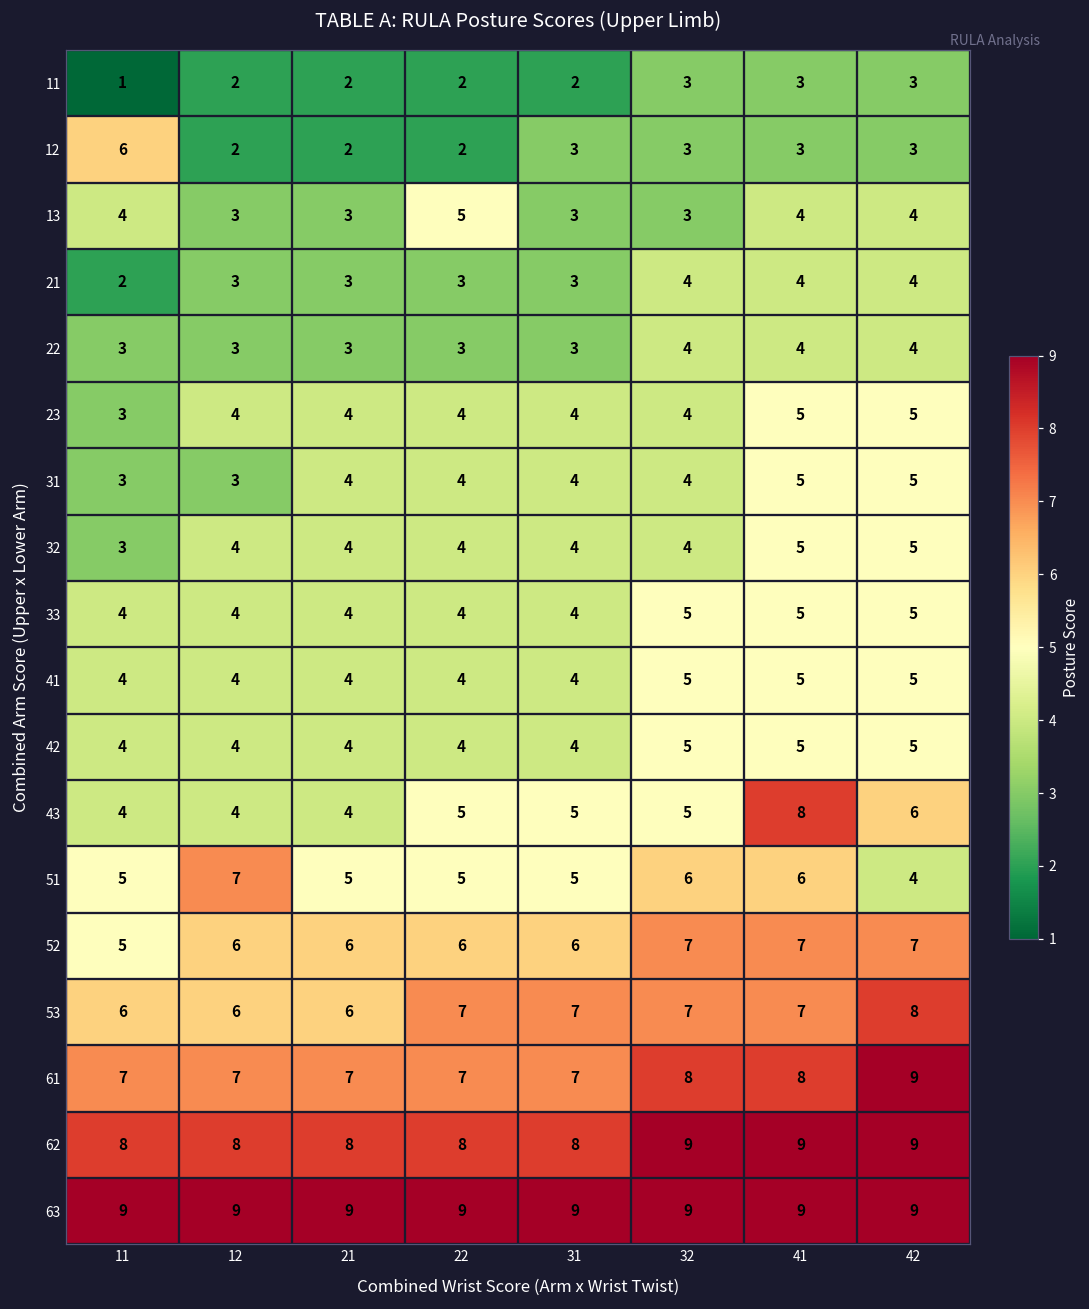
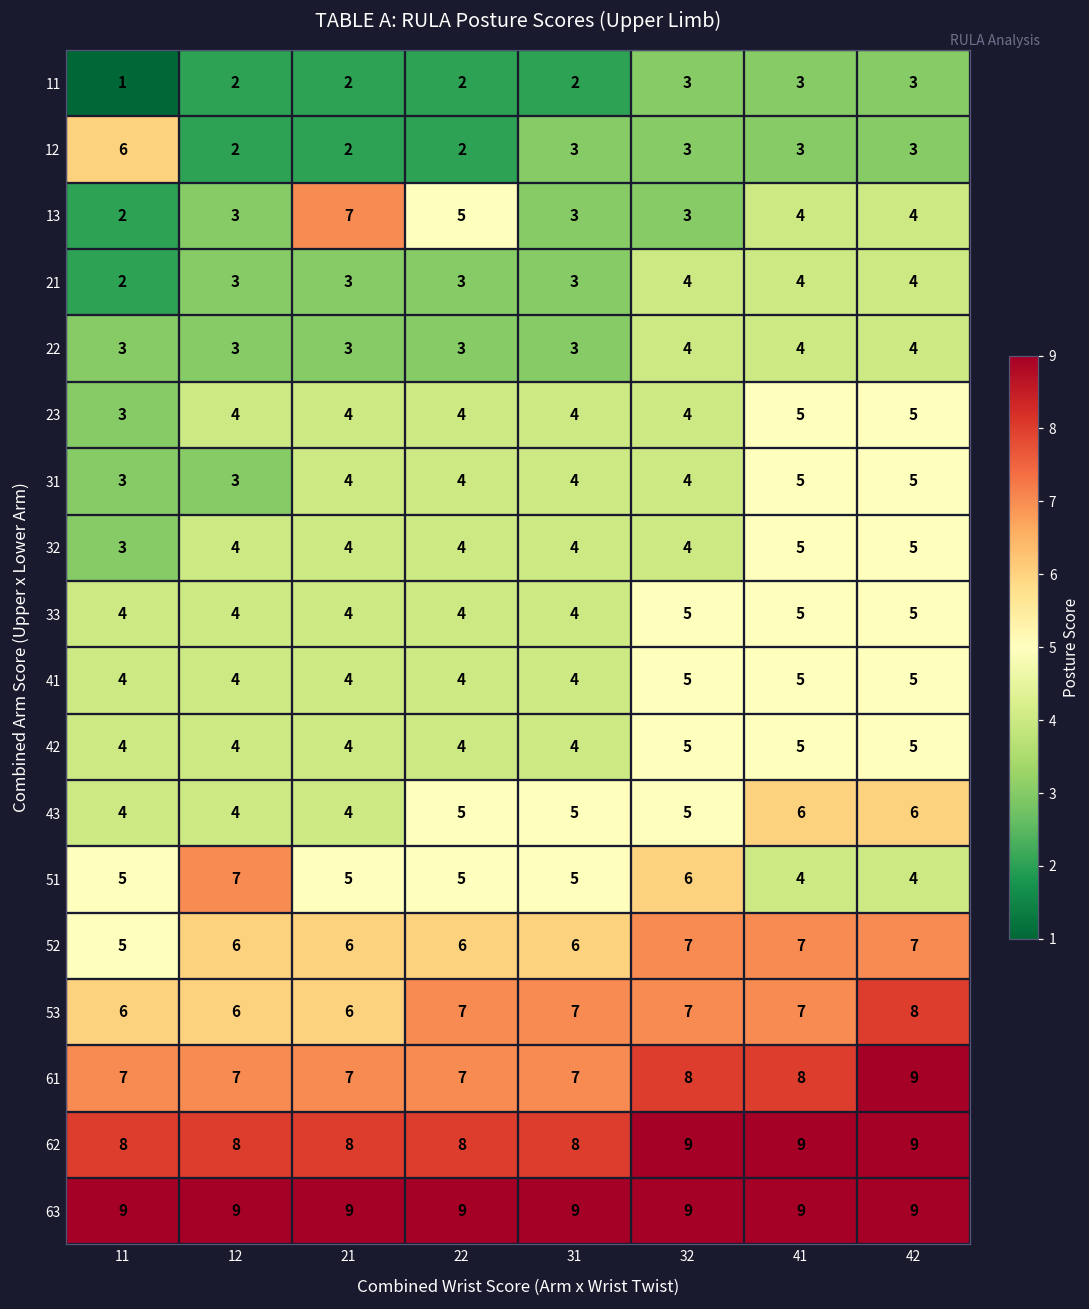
13, 11: 4 -> 2
13, 21: 3 -> 7
43, 41: 8 -> 6
51, 41: 6 -> 4
